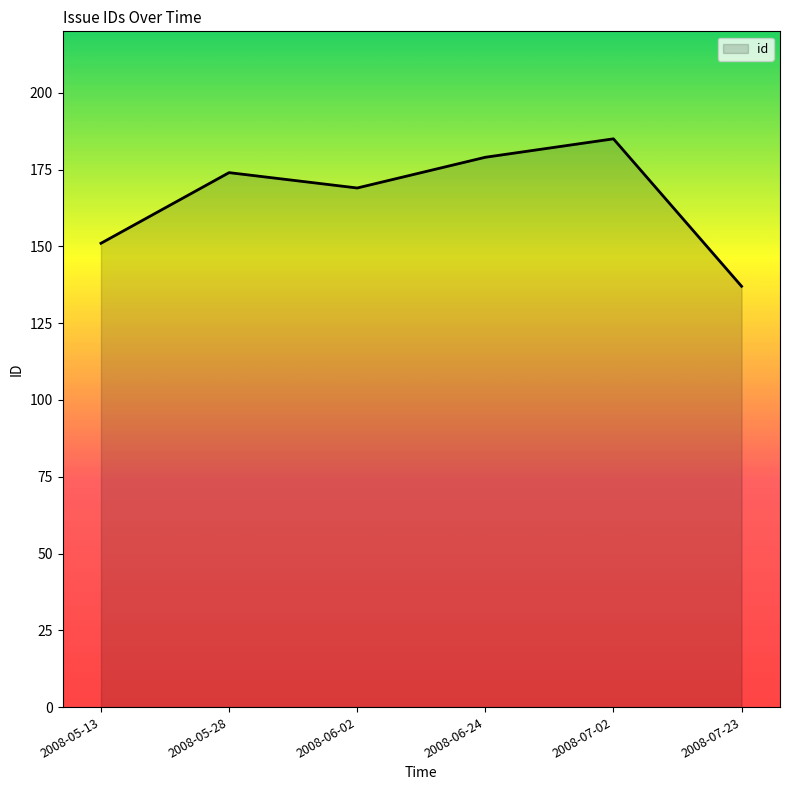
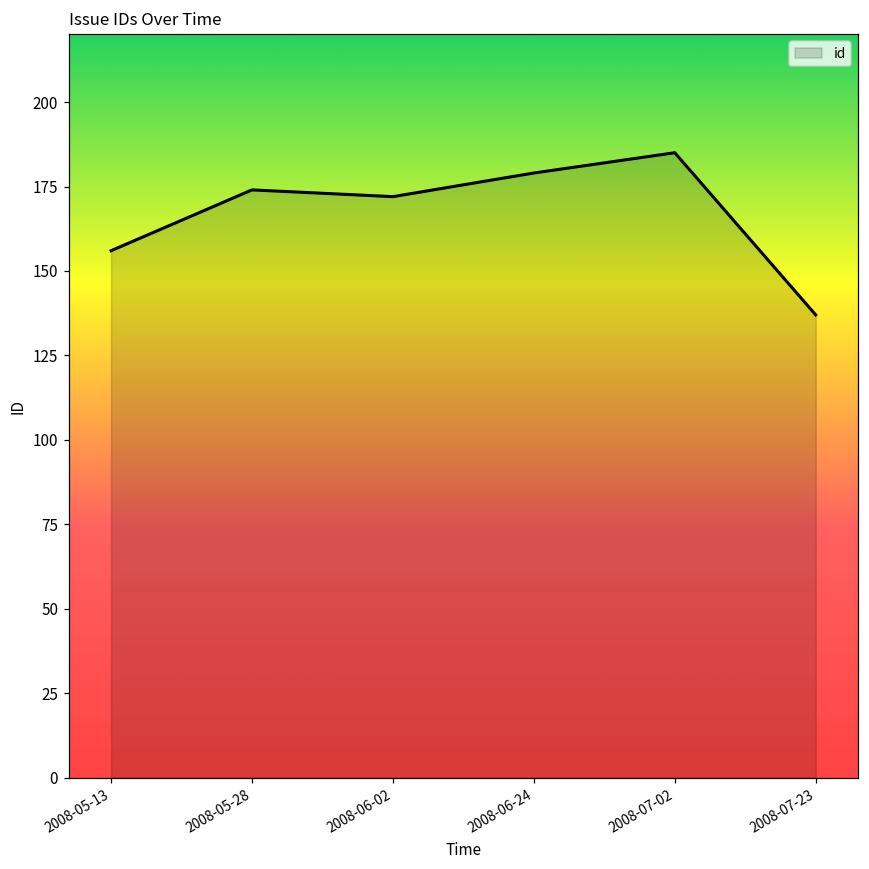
2008-05-13: 151 -> 156
2008-06-02: 169 -> 172
